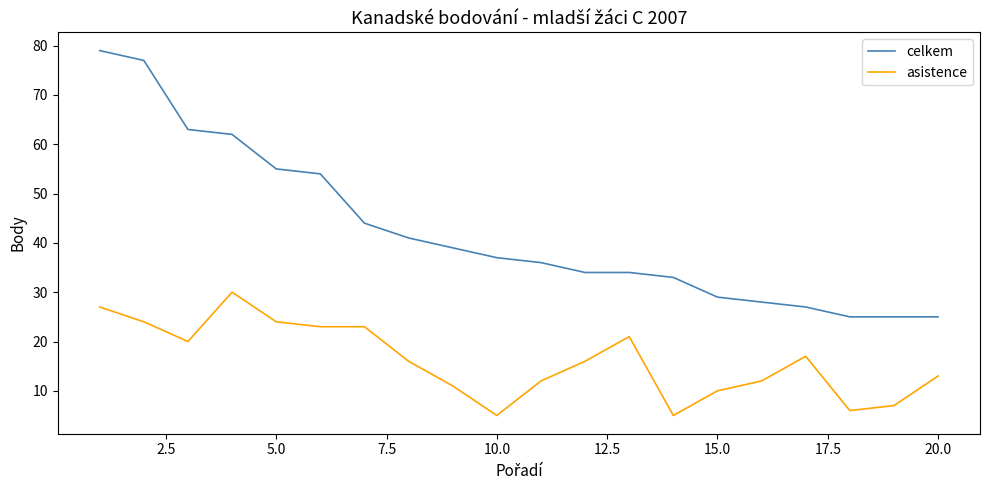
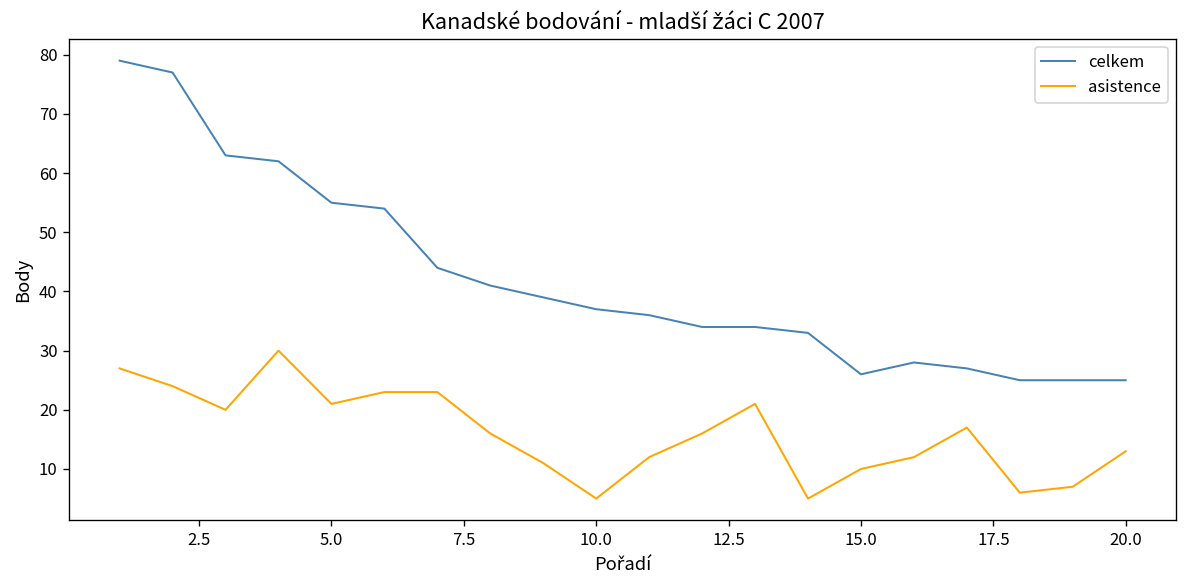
asistence, 5.0: 24 -> 21
celkem, 15.0: 29 -> 26
